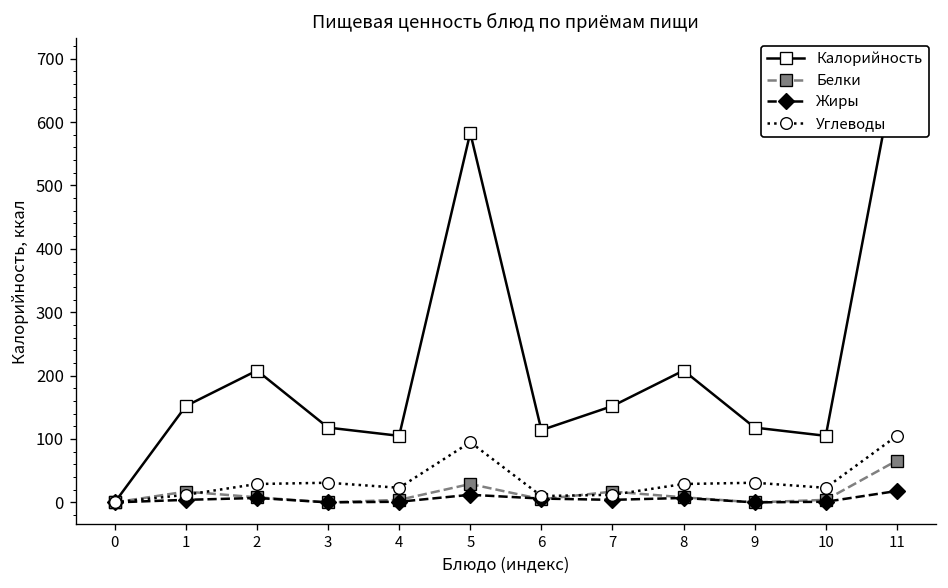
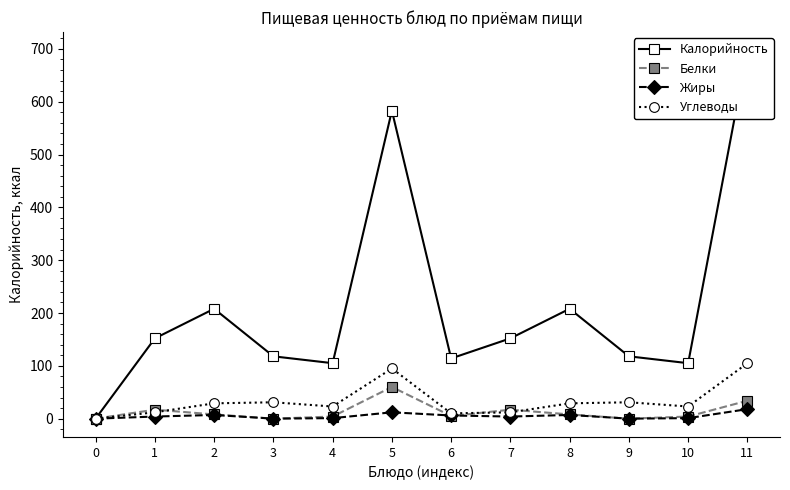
Белки, 5: 30 -> 60
Белки, 11: 70 -> 30
